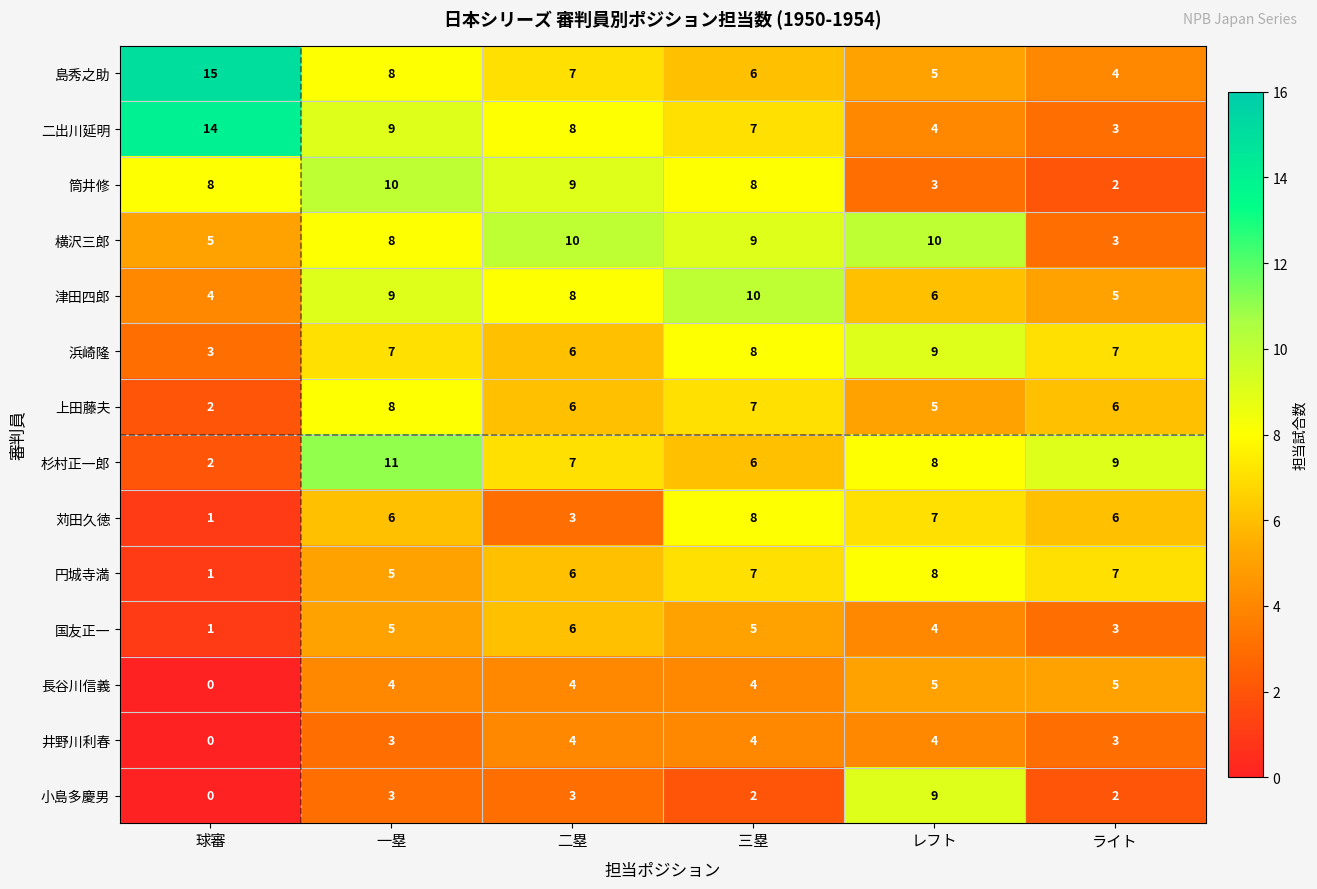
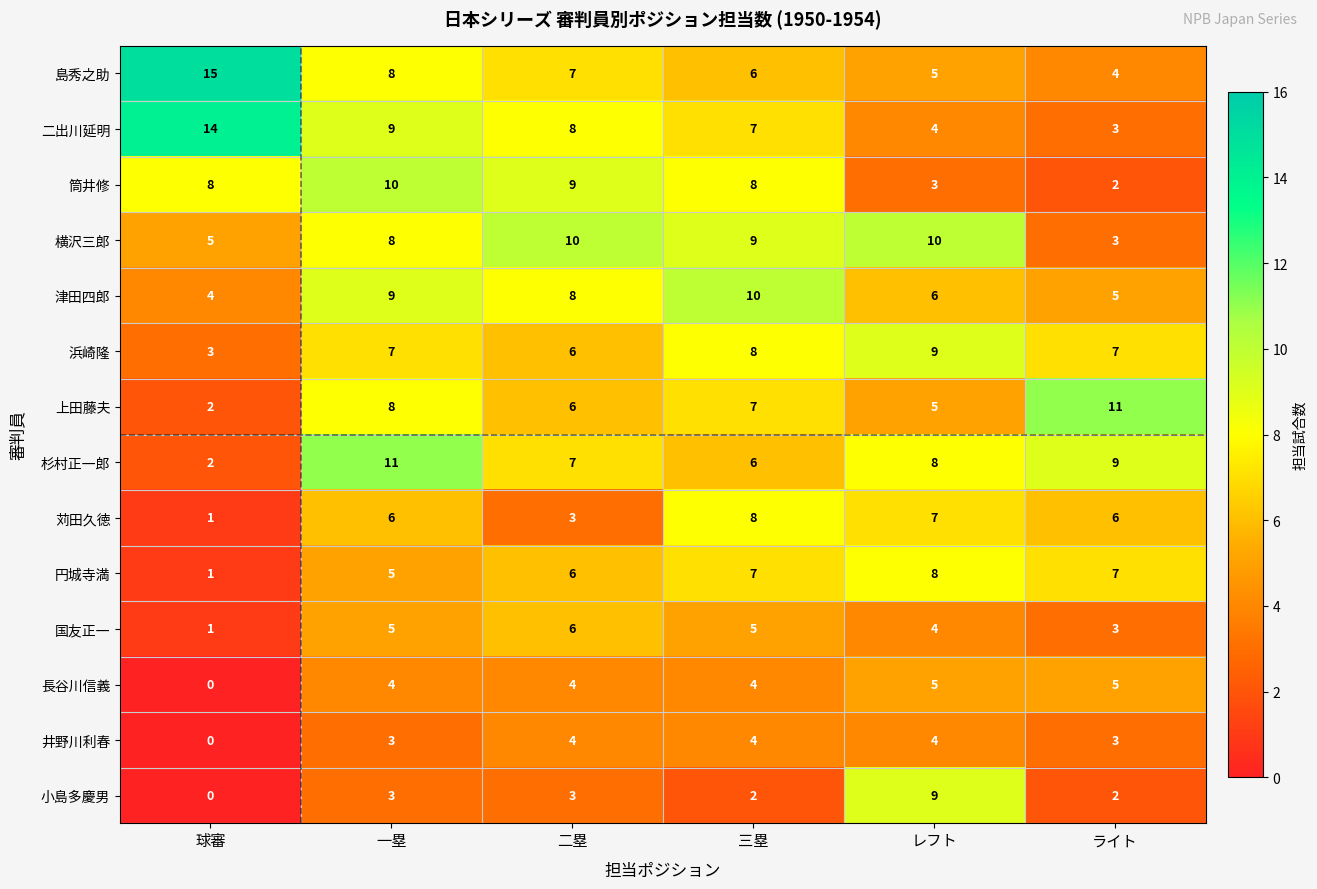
上田藤夫, ライト: 6 -> 11
